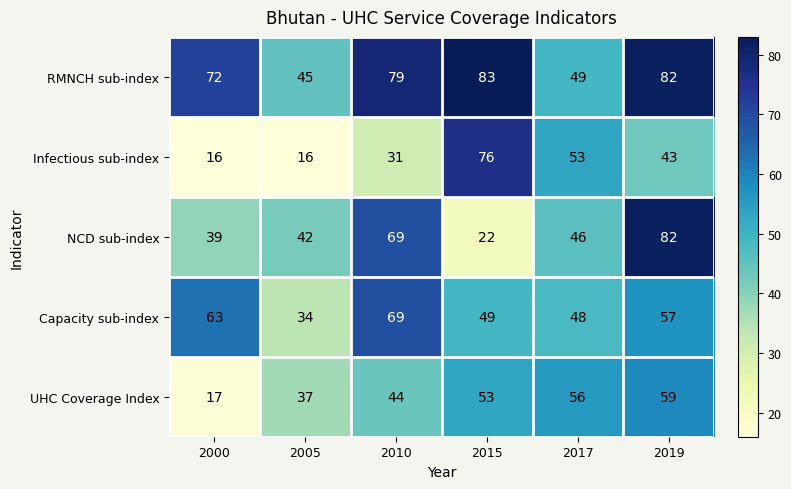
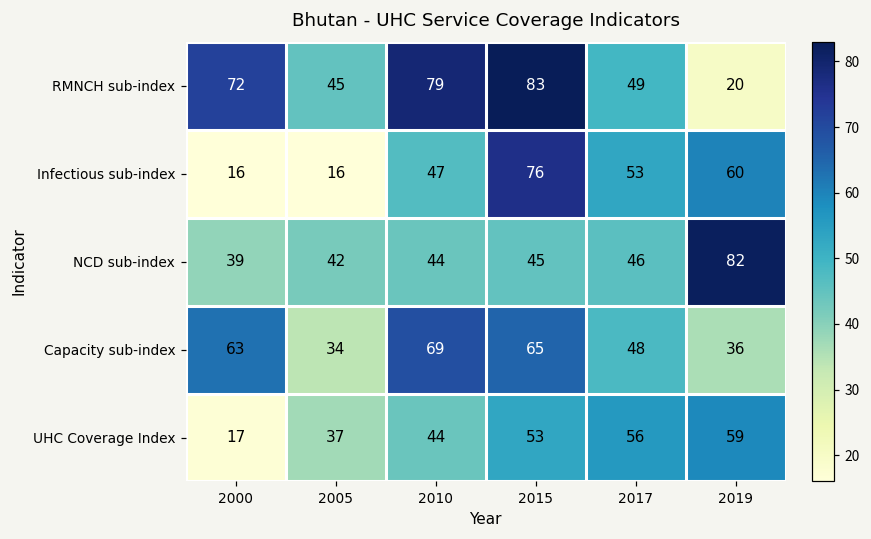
RMNCH sub-index, 2019: 82 -> 20
Infectious sub-index, 2010: 31 -> 47
Infectious sub-index, 2019: 43 -> 60
NCD sub-index, 2010: 69 -> 44
NCD sub-index, 2015: 22 -> 45
Capacity sub-index, 2015: 49 -> 65
Capacity sub-index, 2019: 57 -> 36
